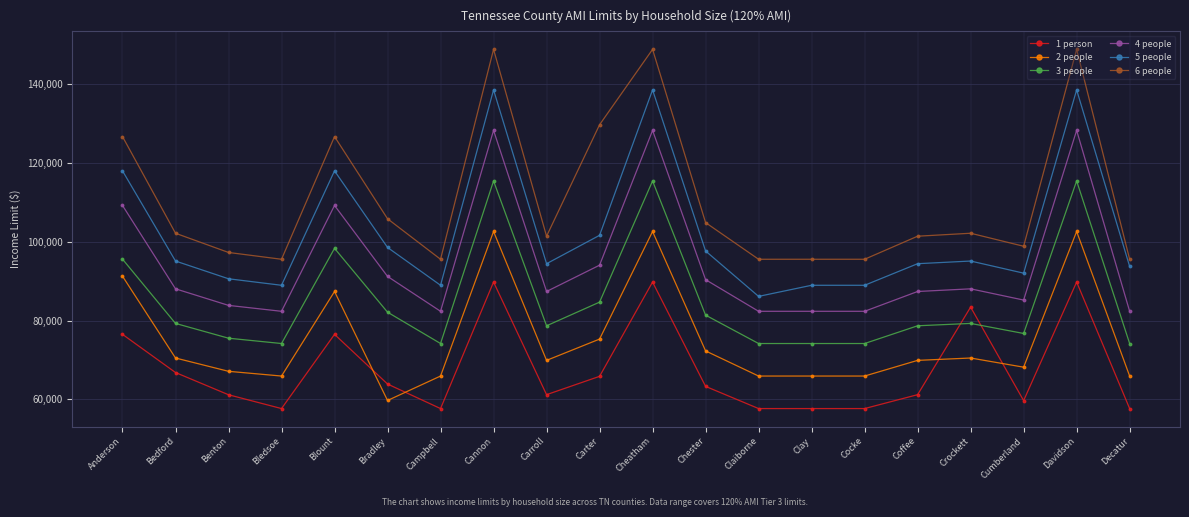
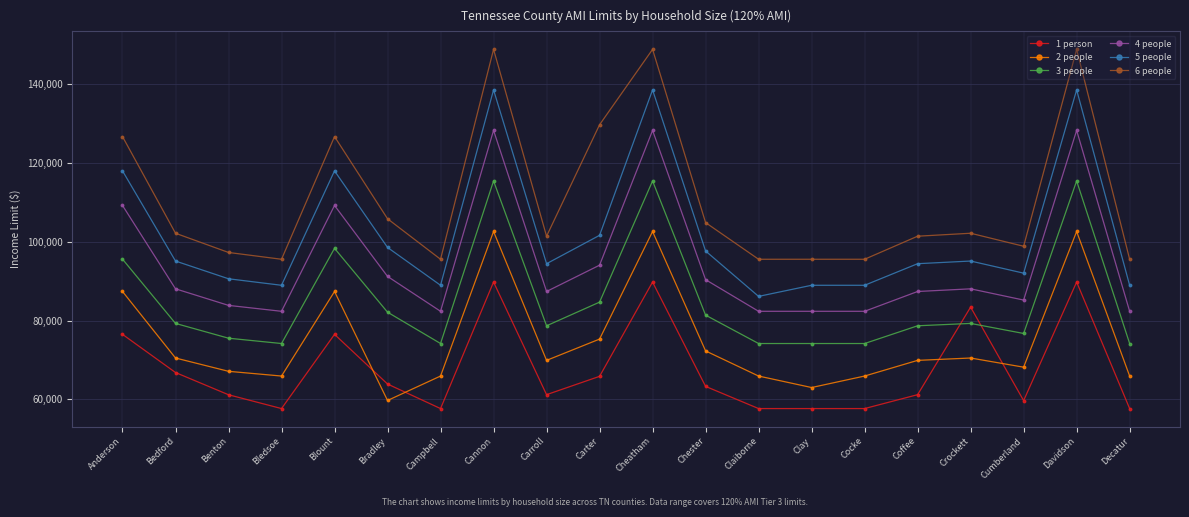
2 people, Anderson: 91,000 -> 87,000
2 people, Clay: 66,000 -> 63,000
5 people, Decatur: 94,000 -> 89,000
